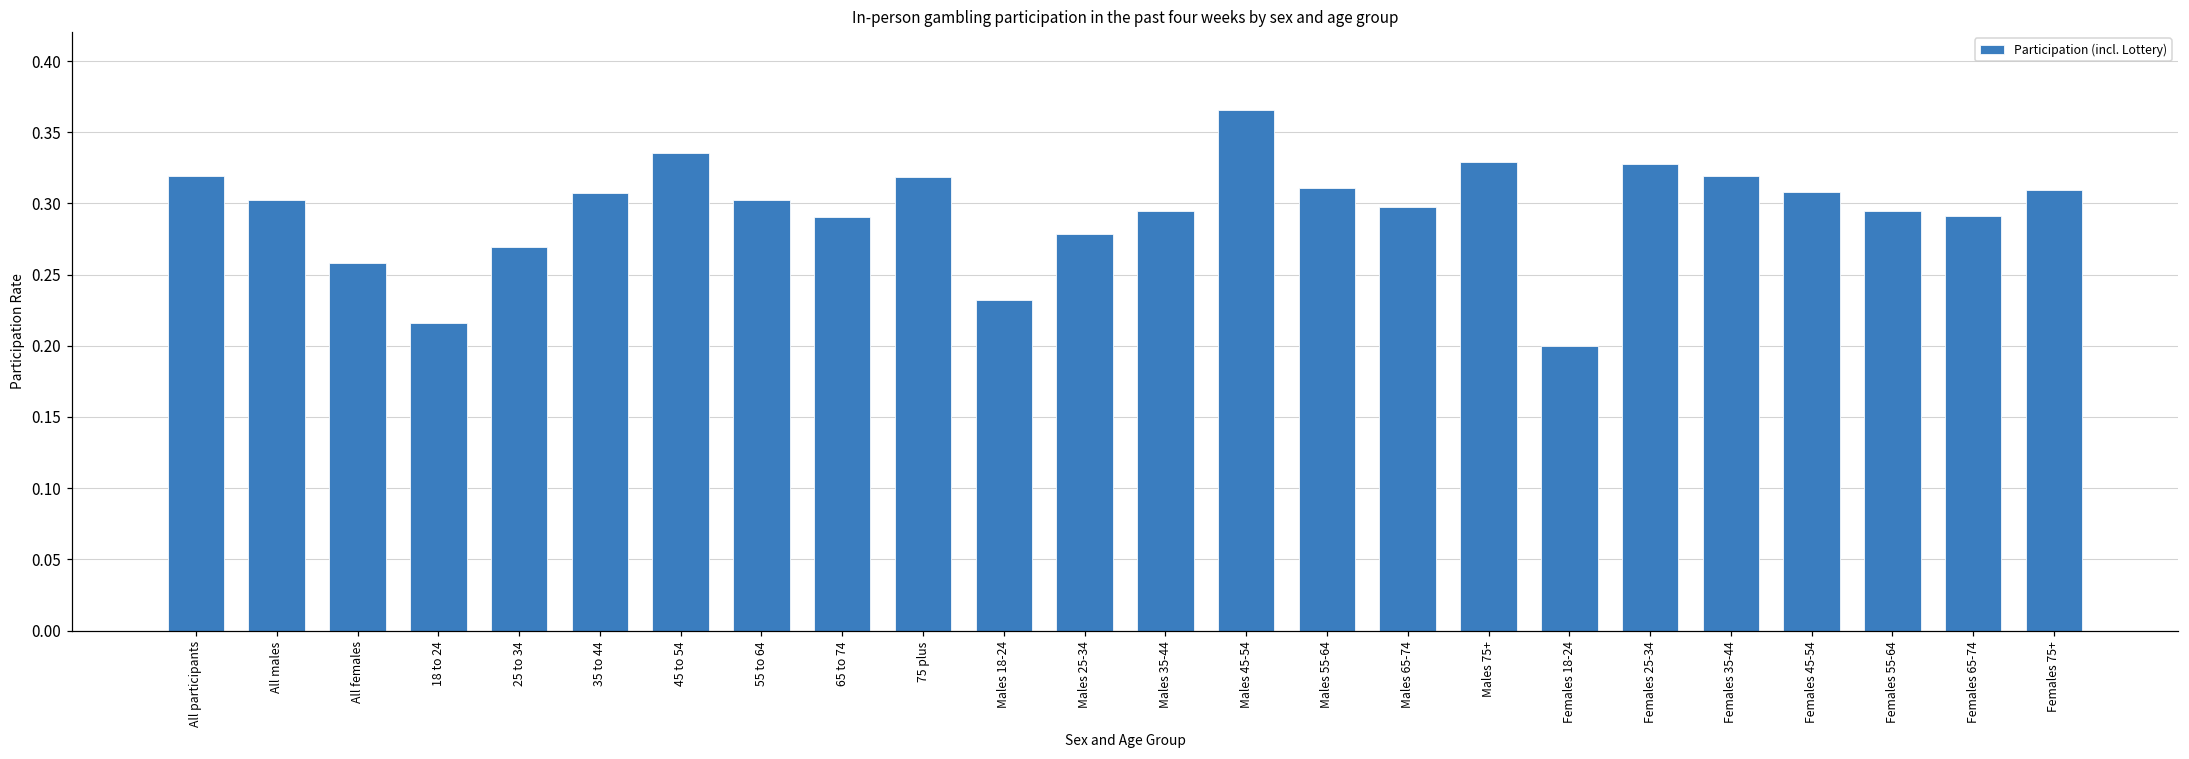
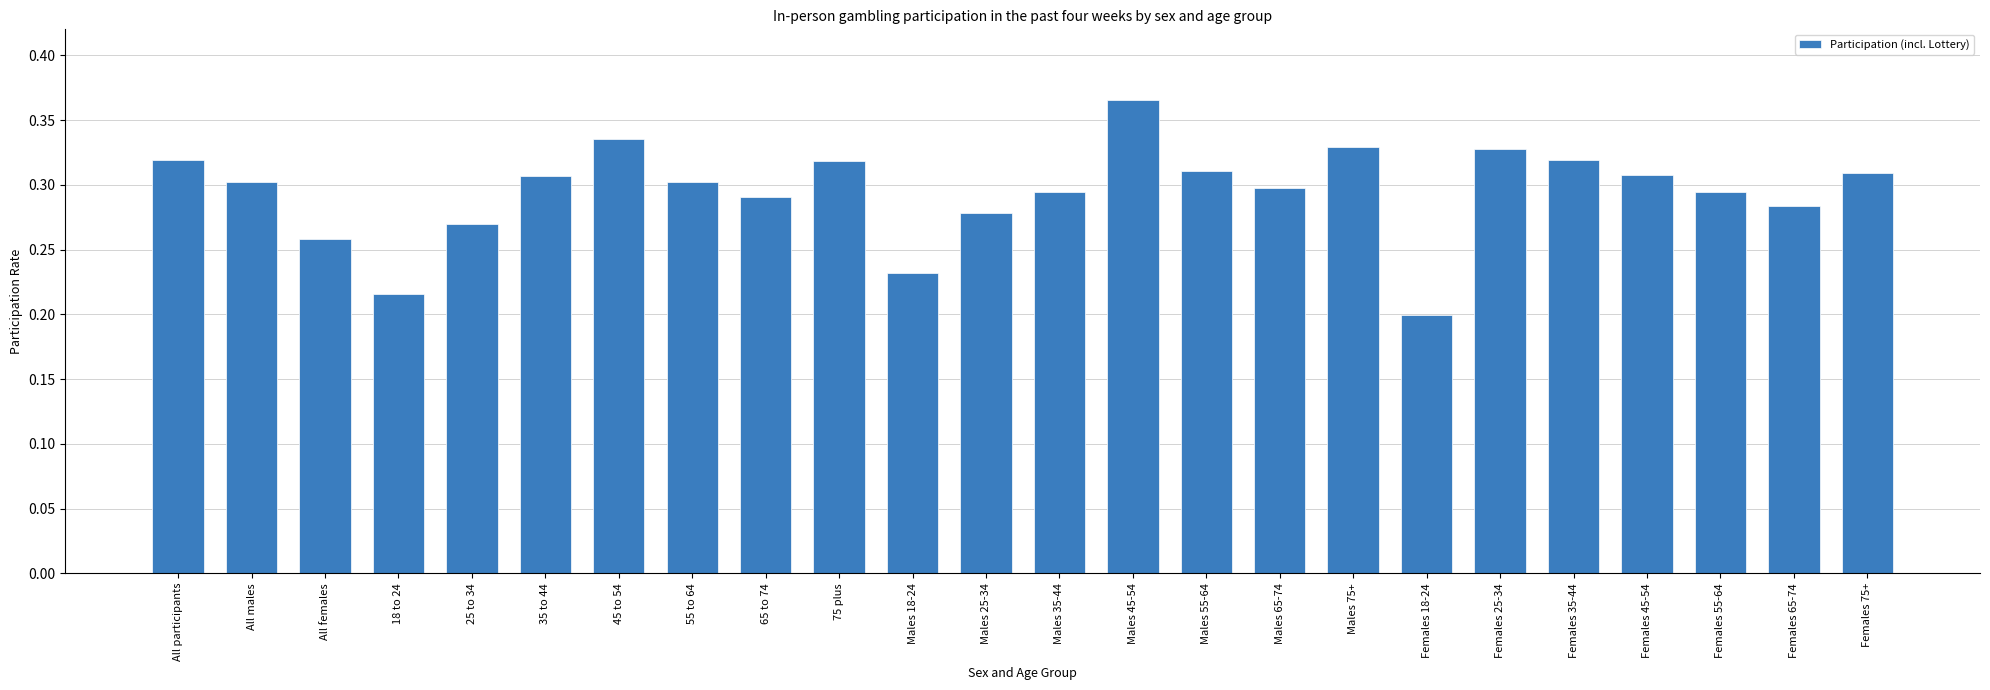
Females 65-74: 0.291 -> 0.284
